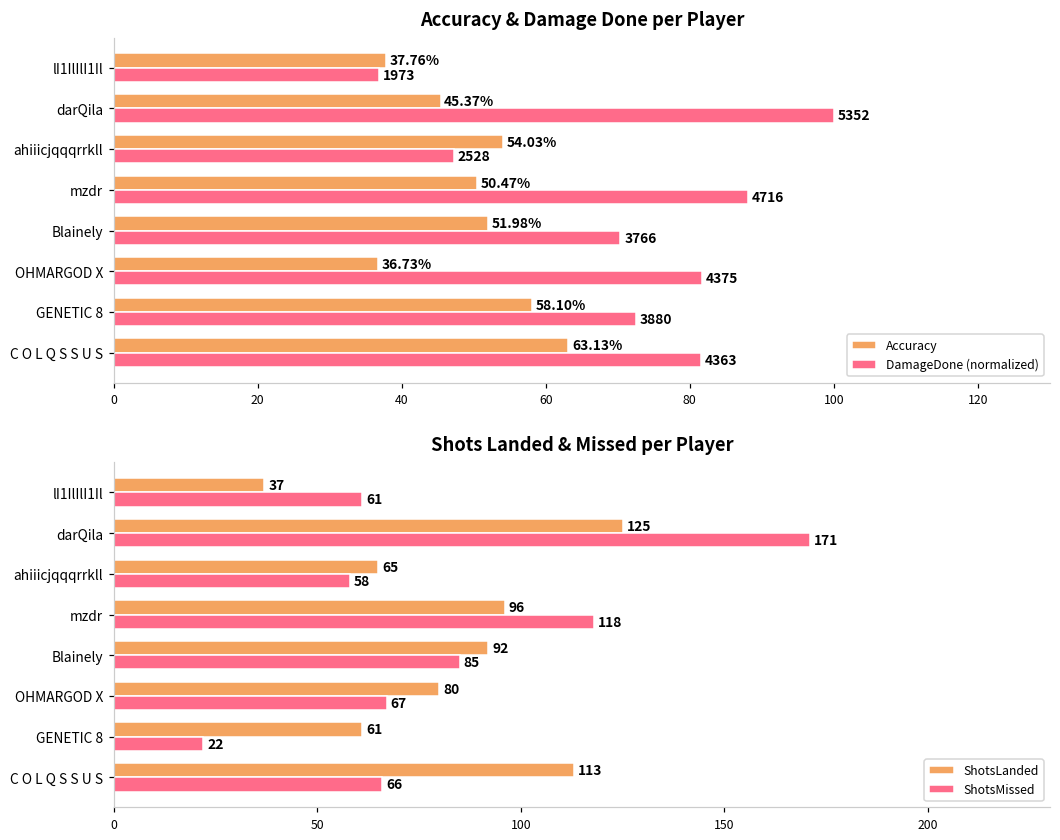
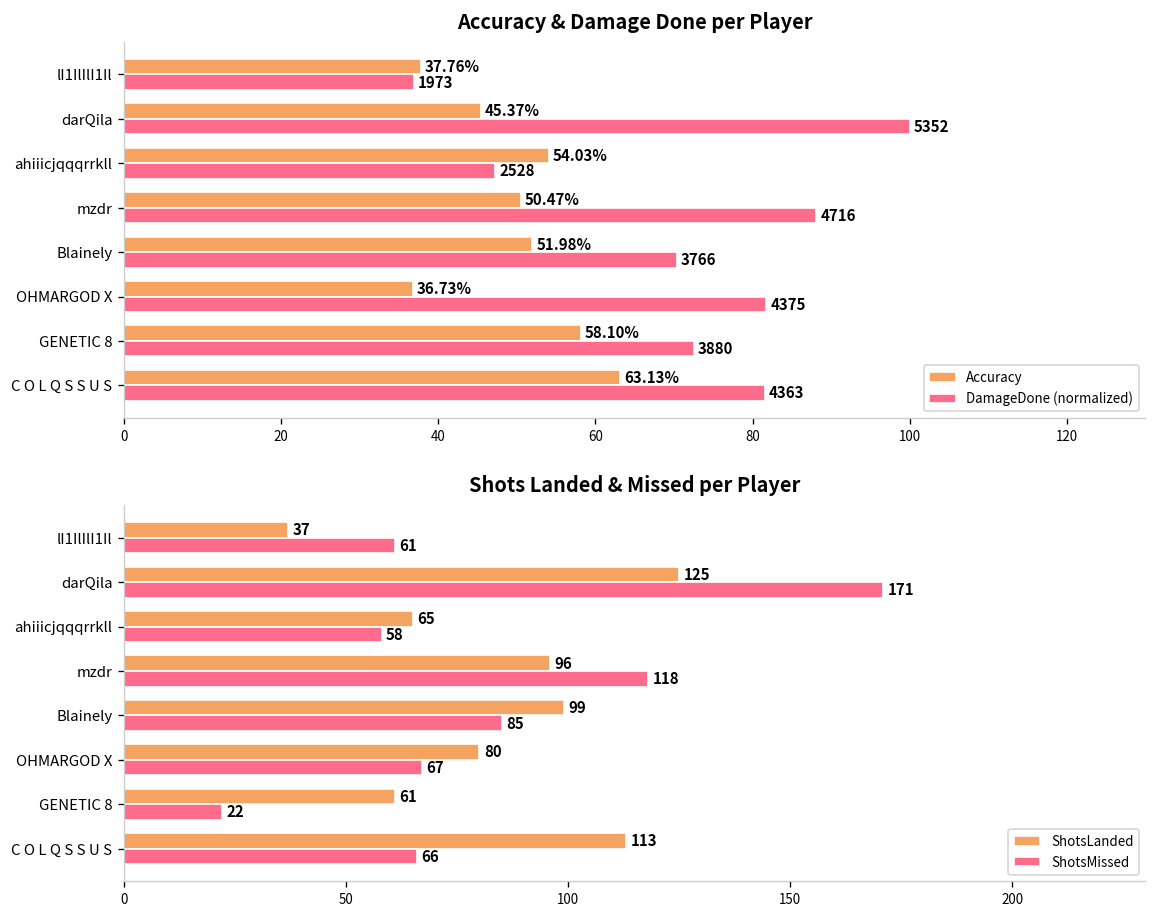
Shots Landed & Missed per Player, ShotsLanded, Blainely: 92 -> 99
